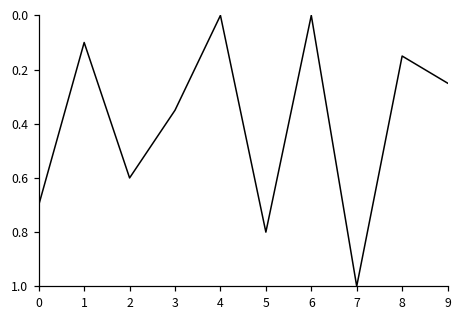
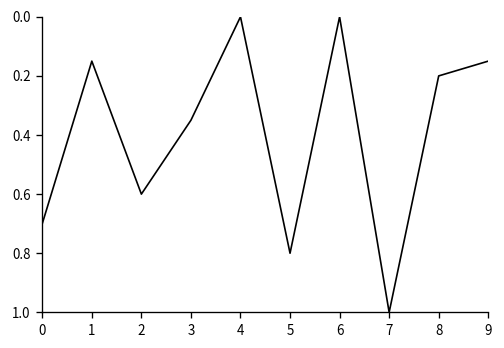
1: 0.10 -> 0.15
8: 0.15 -> 0.20
9: 0.25 -> 0.15
